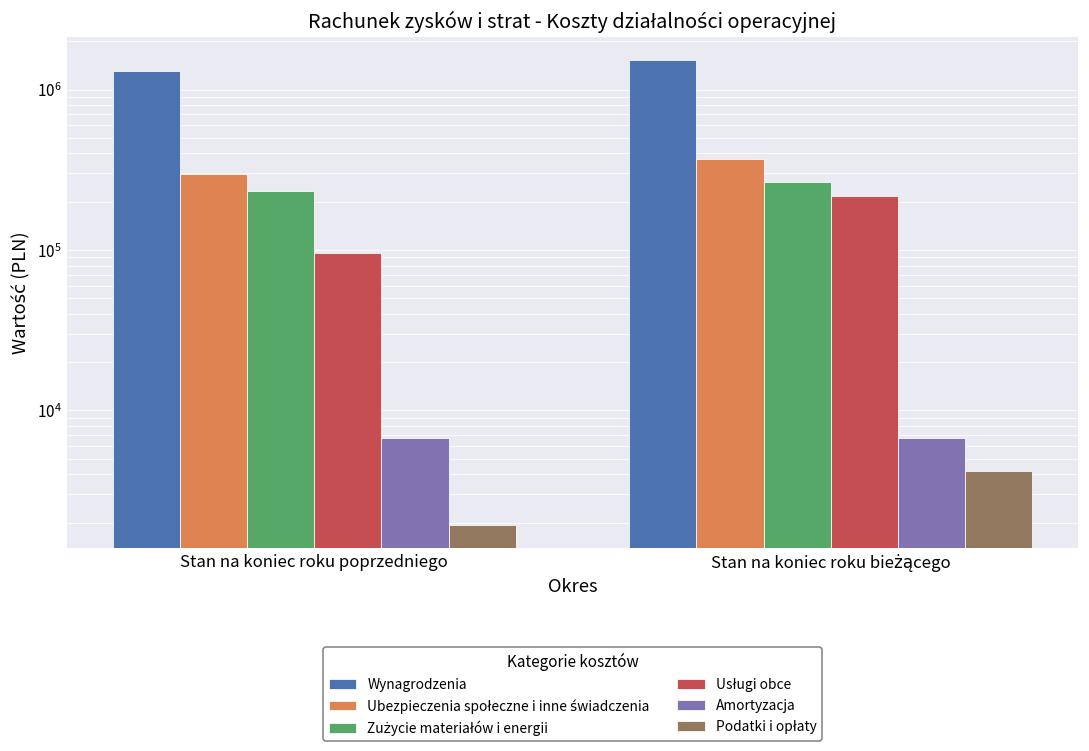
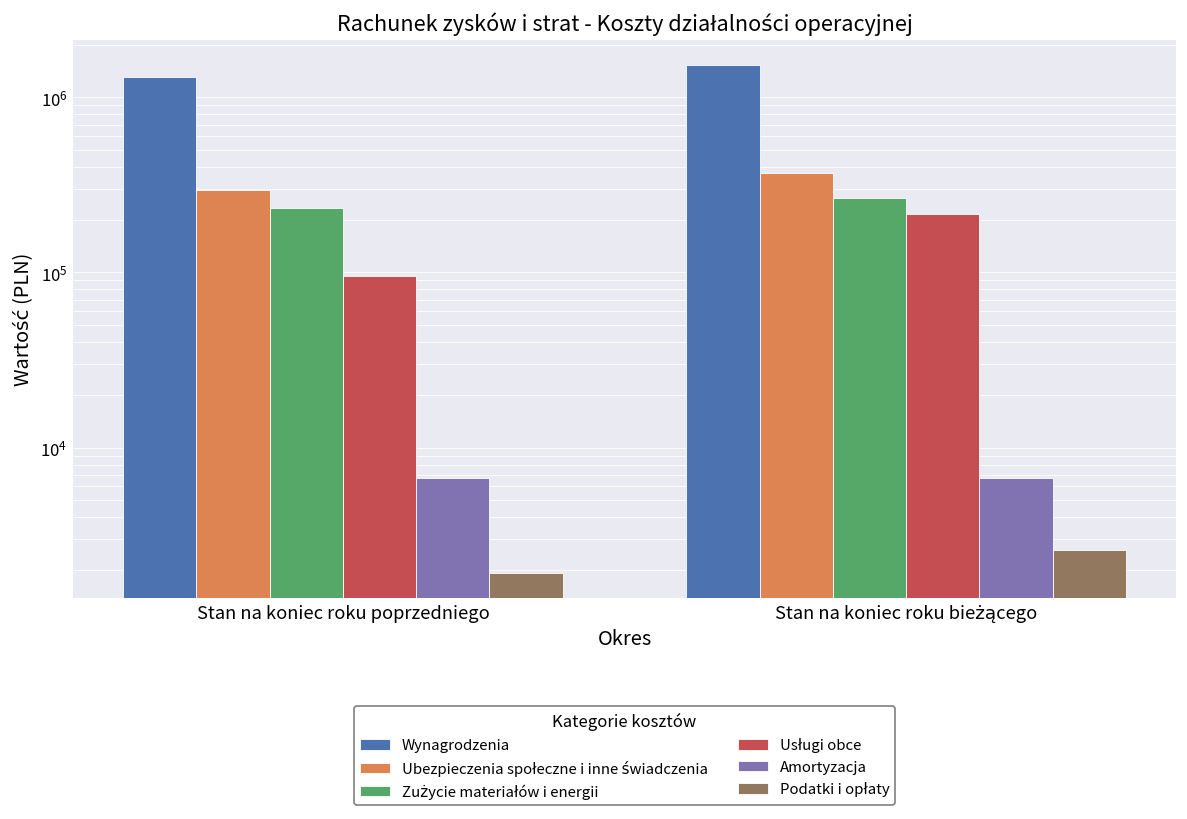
Podatki i opłaty, Stan na koniec roku bieżącego: 4200 -> 2600
